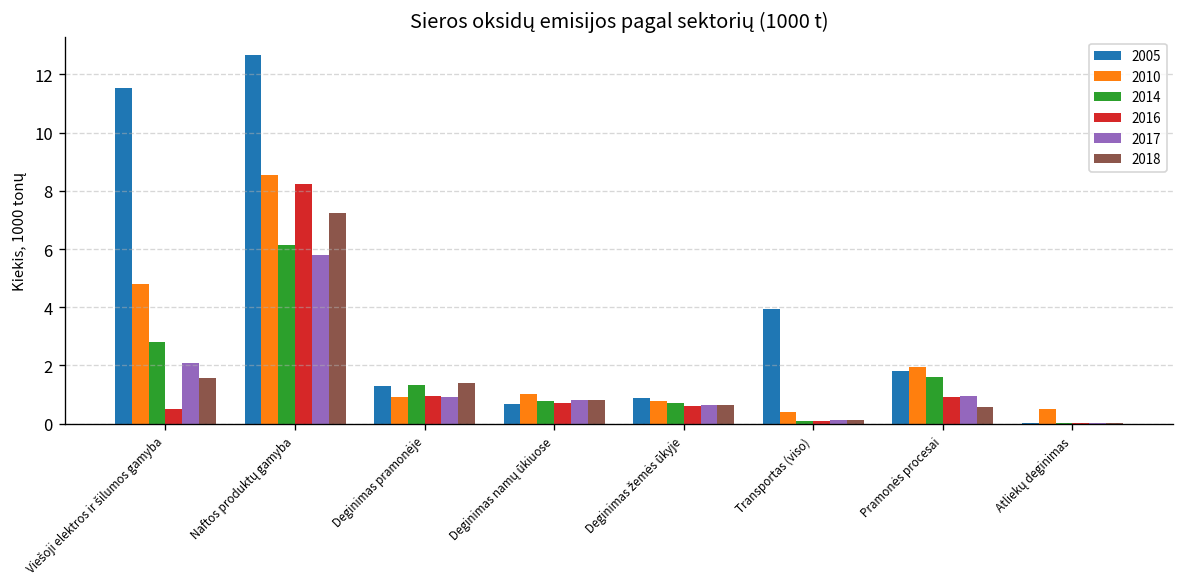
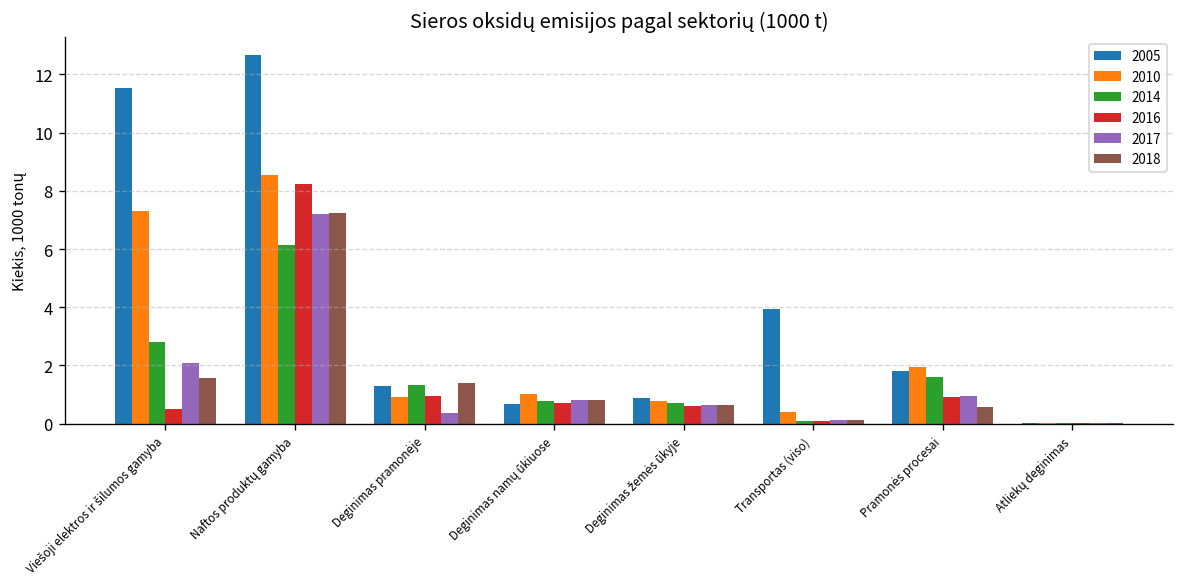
2010, Viešoji elektros ir šilumos gamyba: 4.8 -> 7.3
2017, Naftos produktų gamyba: 5.8 -> 7.2
2017, Deginimas pramonėje: 0.9 -> 0.4
2010, Atliekų deginimas: 0.5 -> 0.0
